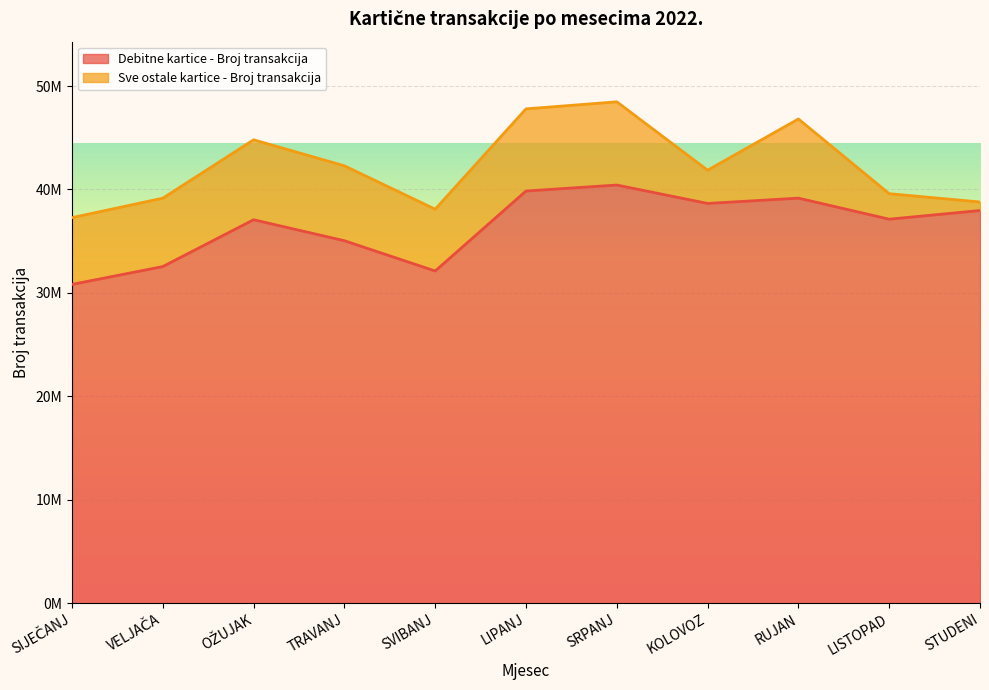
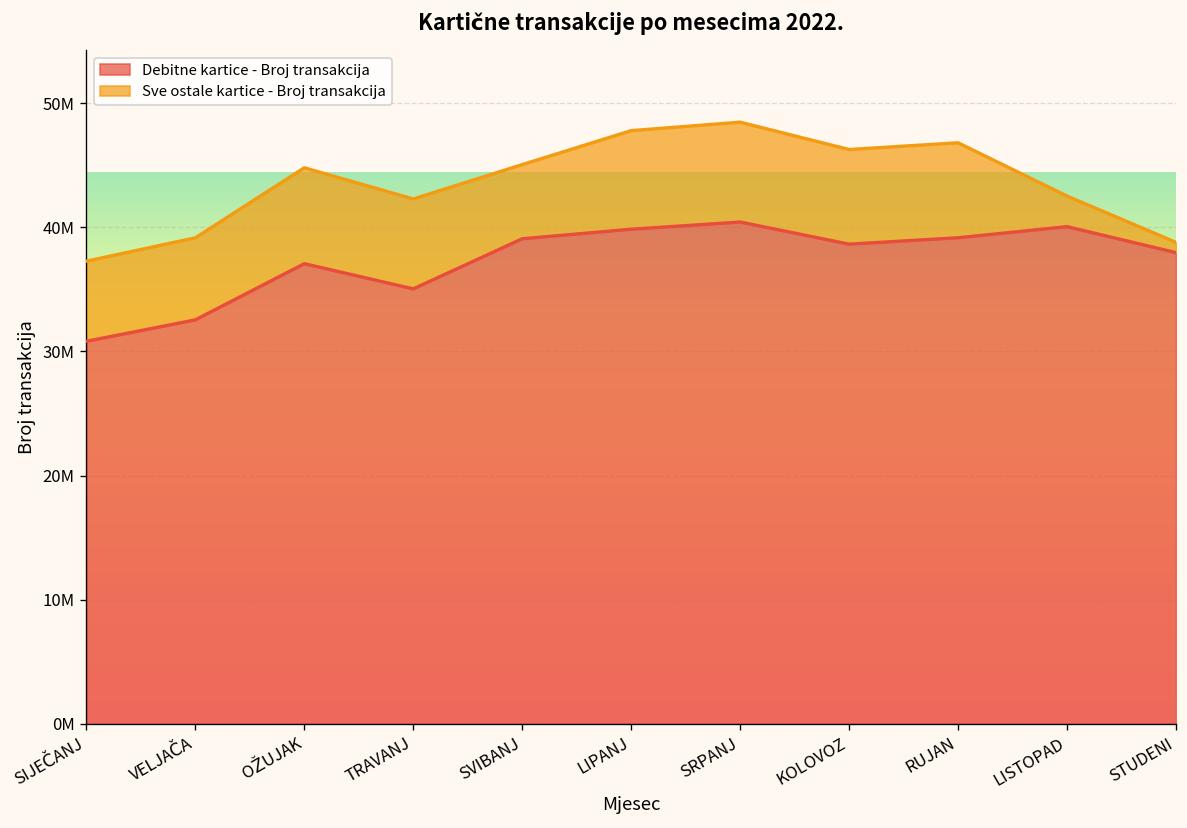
Debitne kartice - Broj transakcija, SVIBANJ: 32100000 -> 39100000
Sve ostale kartice - Broj transakcija, KOLOVOZ: 3200000 -> 7600000
Debitne kartice - Broj transakcija, LISTOPAD: 37100000 -> 40100000
